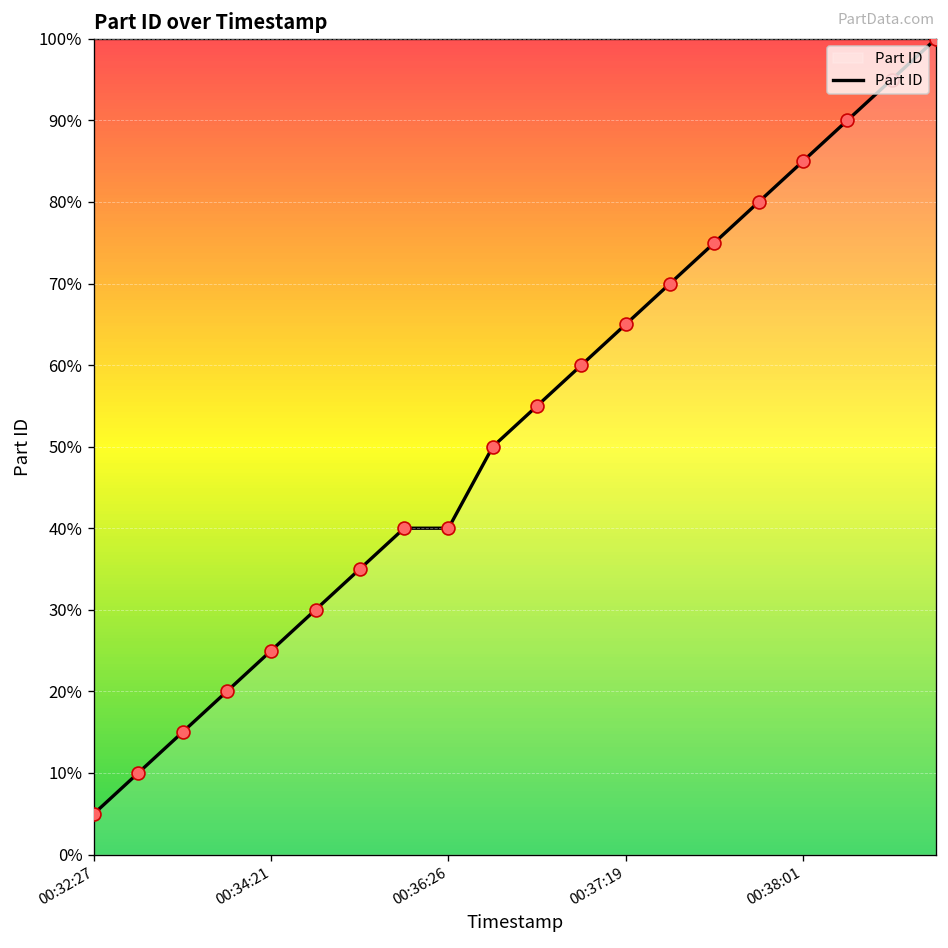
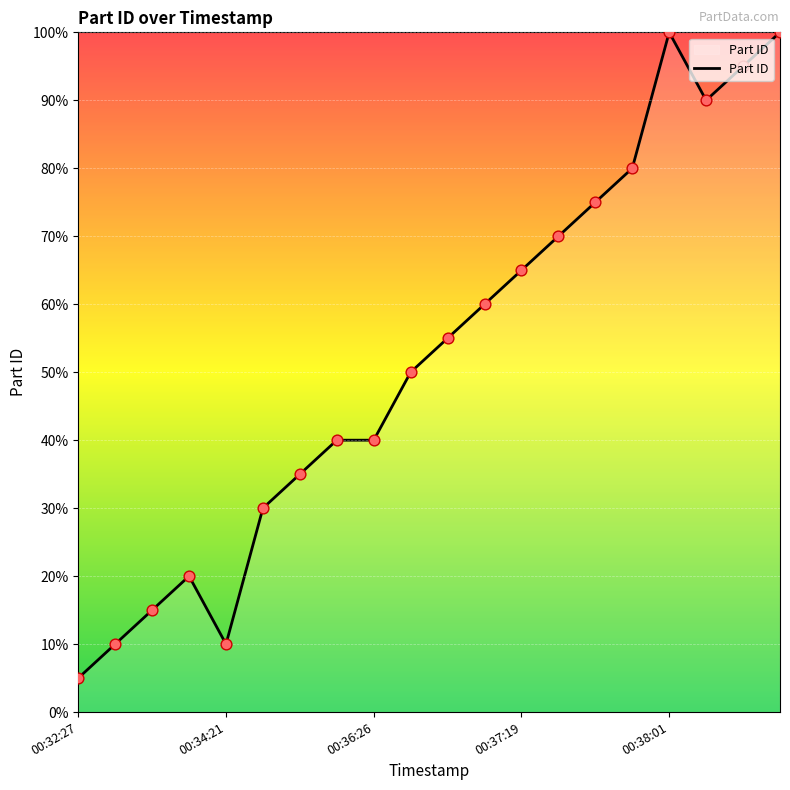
00:34:21: 25% -> 10%
00:38:01: 85% -> 100%
